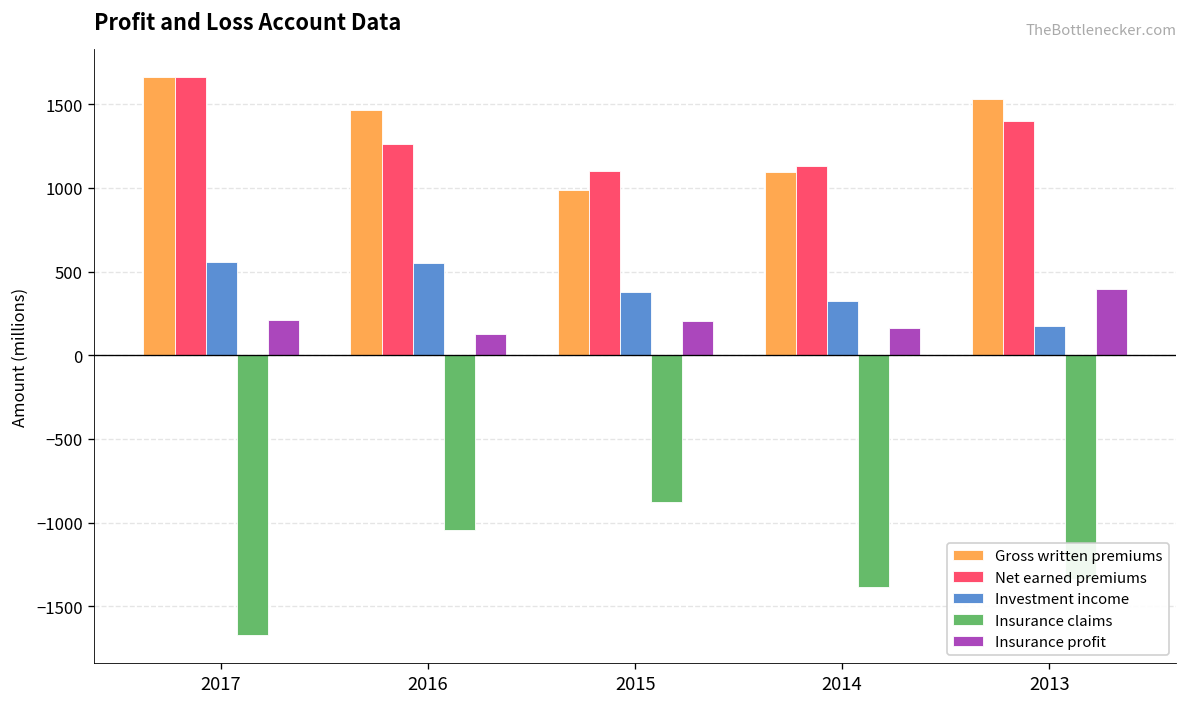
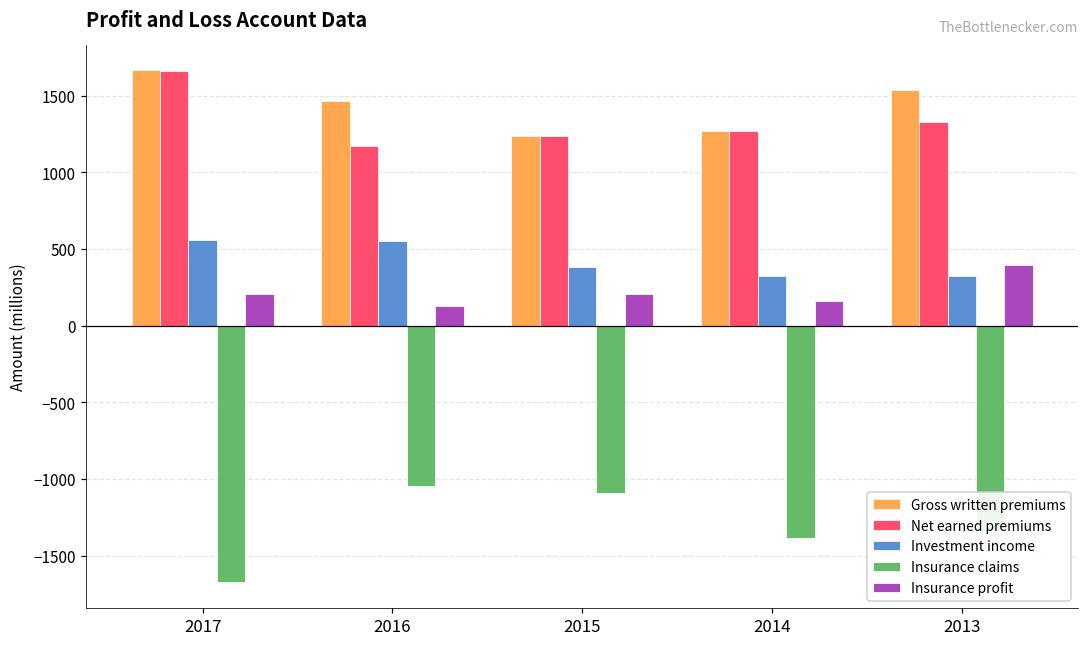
Net earned premiums, 2016: 1260 -> 1170
Gross written premiums, 2015: 990 -> 1230
Net earned premiums, 2015: 1100 -> 1230
Insurance claims, 2015: -880 -> -1090
Gross written premiums, 2014: 1100 -> 1270
Net earned premiums, 2014: 1130 -> 1270
Net earned premiums, 2013: 1400 -> 1330
Investment income, 2013: 180 -> 320
